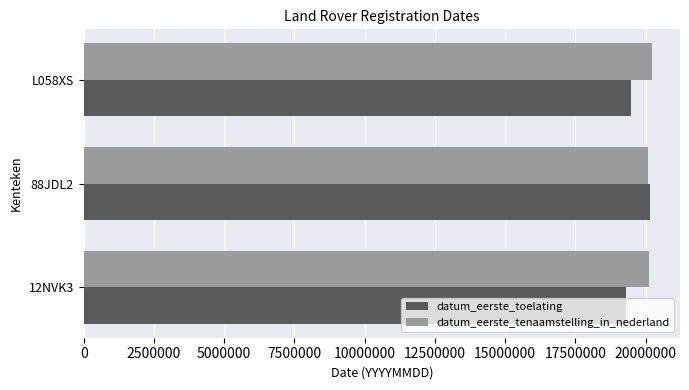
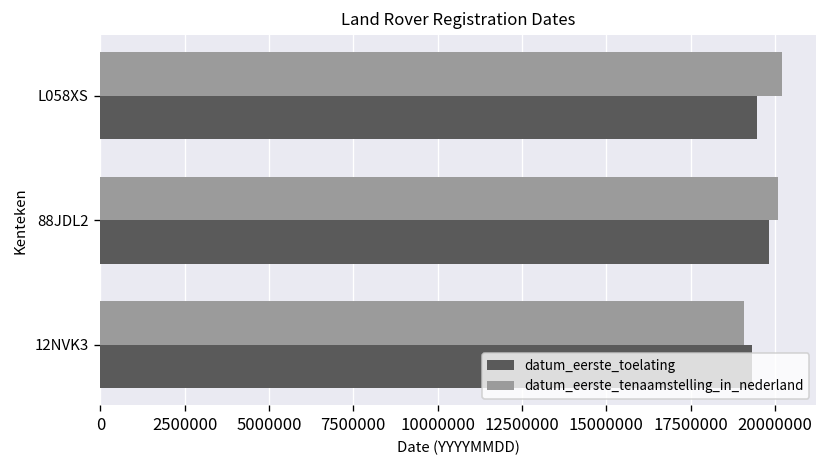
datum_eerste_toelating, 88JDL2: 20100000 -> 19800000
datum_eerste_tenaamstelling_in_nederland, 12NVK3: 20100000 -> 19100000
